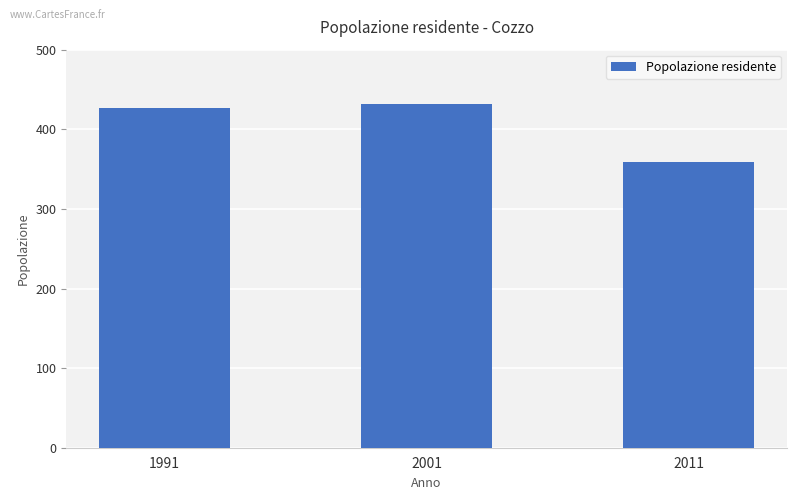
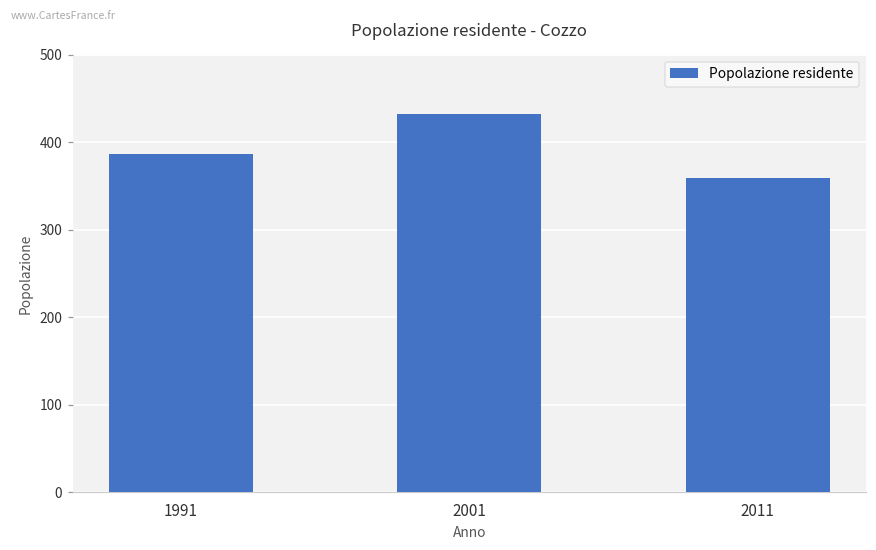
1991: 430 -> 390
